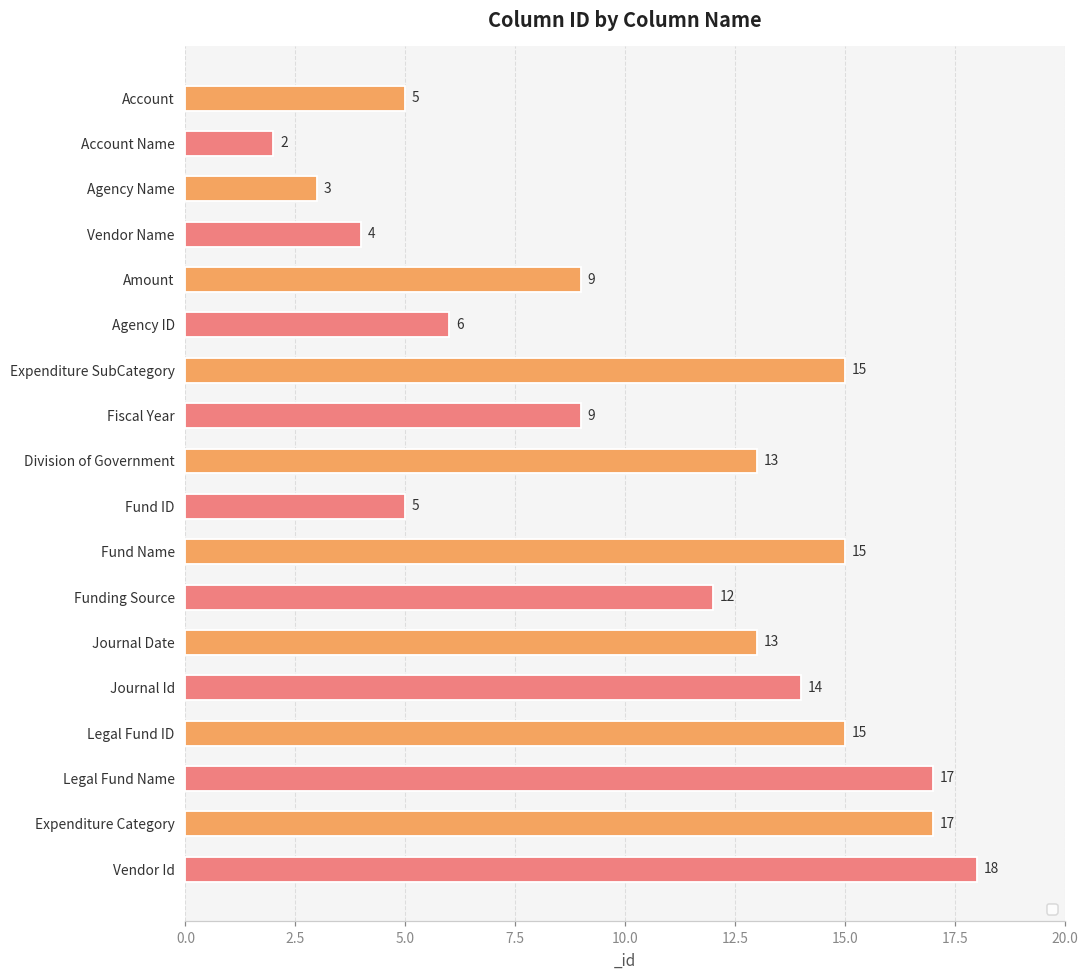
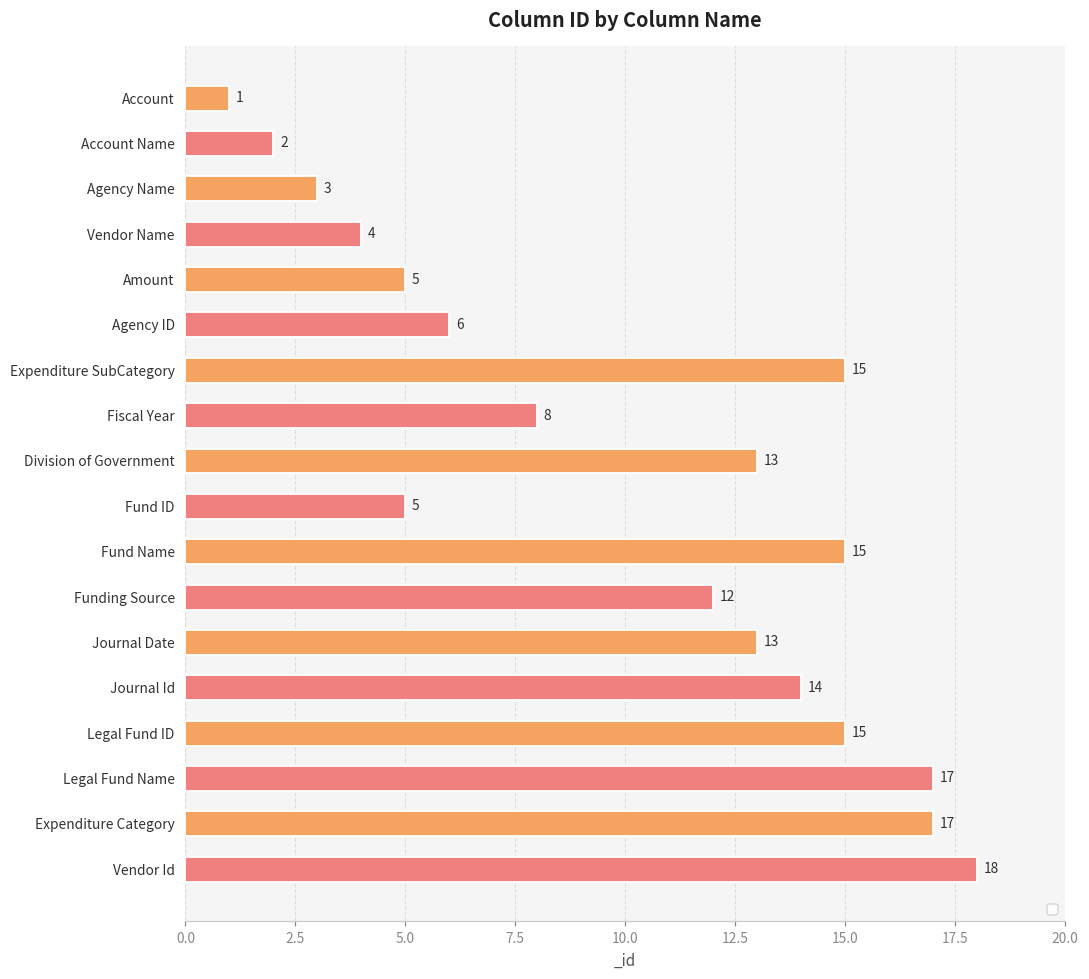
Account: 5 -> 1
Amount: 9 -> 5
Fiscal Year: 9 -> 8
